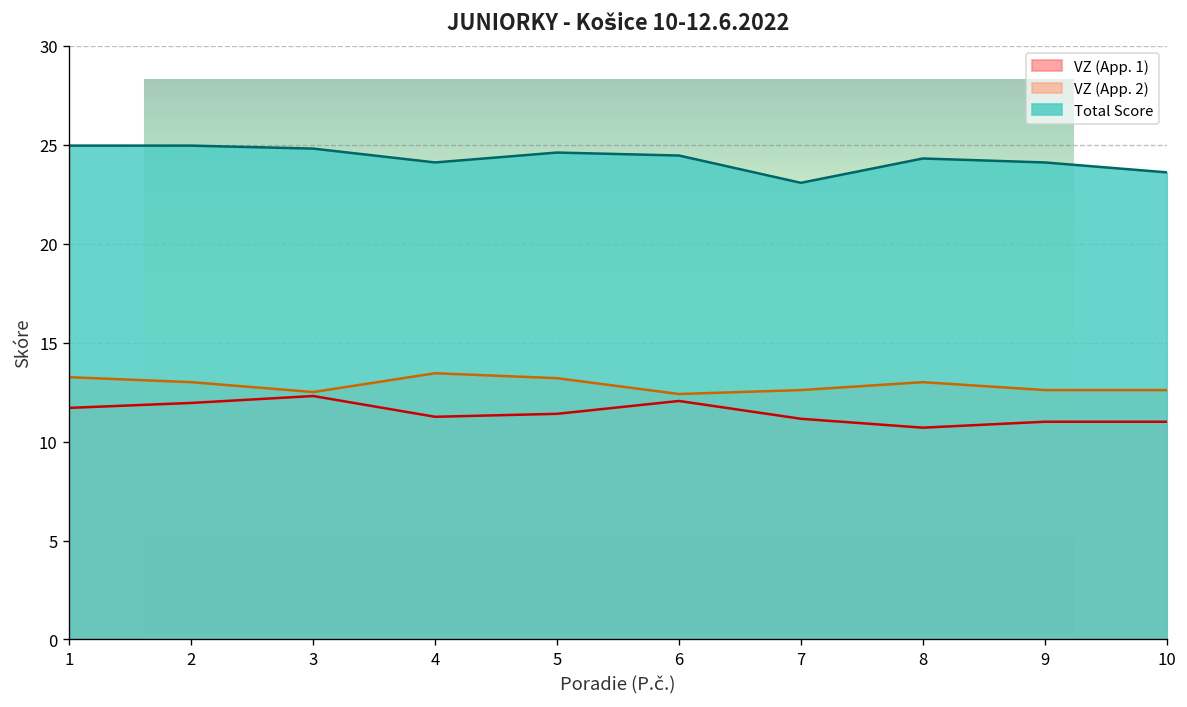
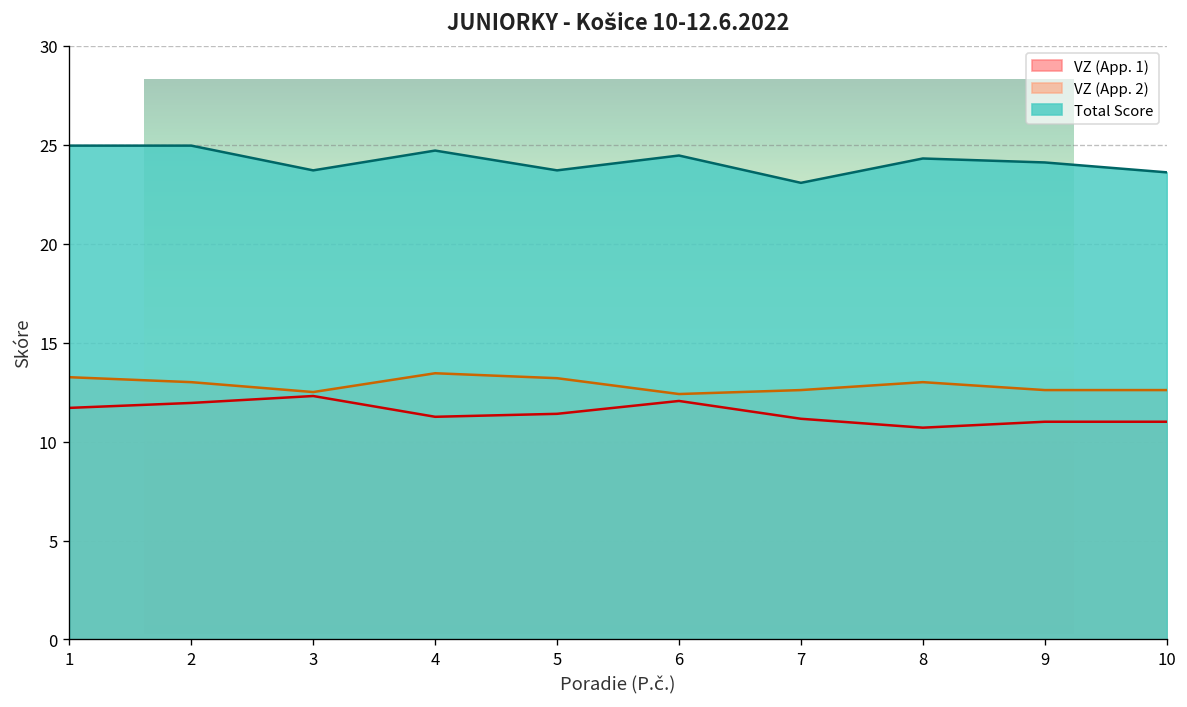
JUNIORKY - Košice 10-12.6.2022, Total Score, 3: 24.8 -> 23.7
JUNIORKY - Košice 10-12.6.2022, Total Score, 4: 24.1 -> 24.7
JUNIORKY - Košice 10-12.6.2022, Total Score, 5: 24.6 -> 23.7
